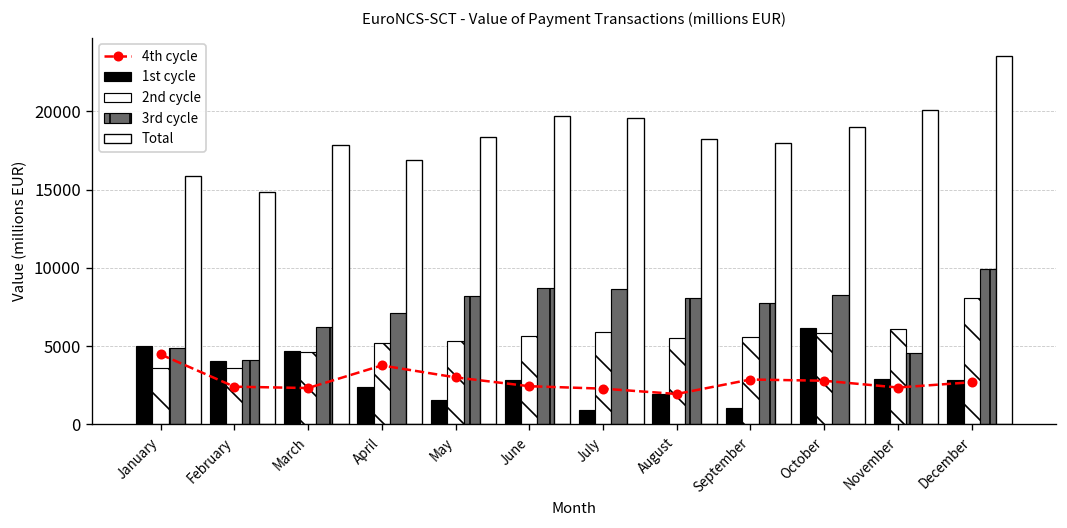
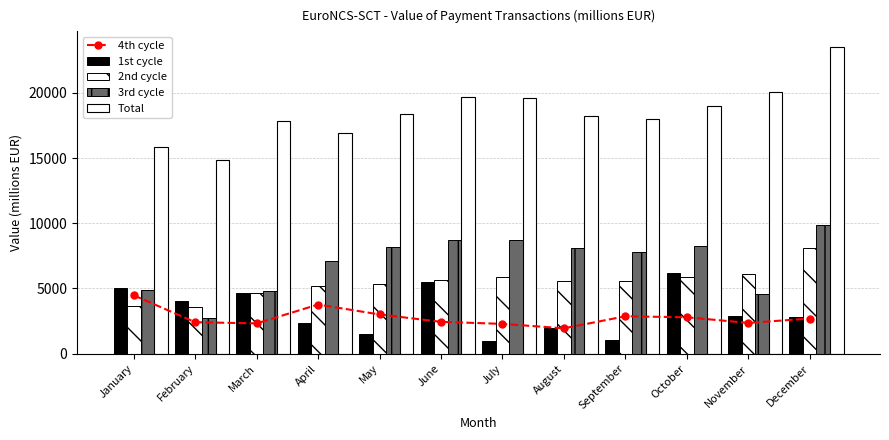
3rd cycle, February: 4100 -> 2800
3rd cycle, March: 6200 -> 4800
1st cycle, June: 2800 -> 5500
